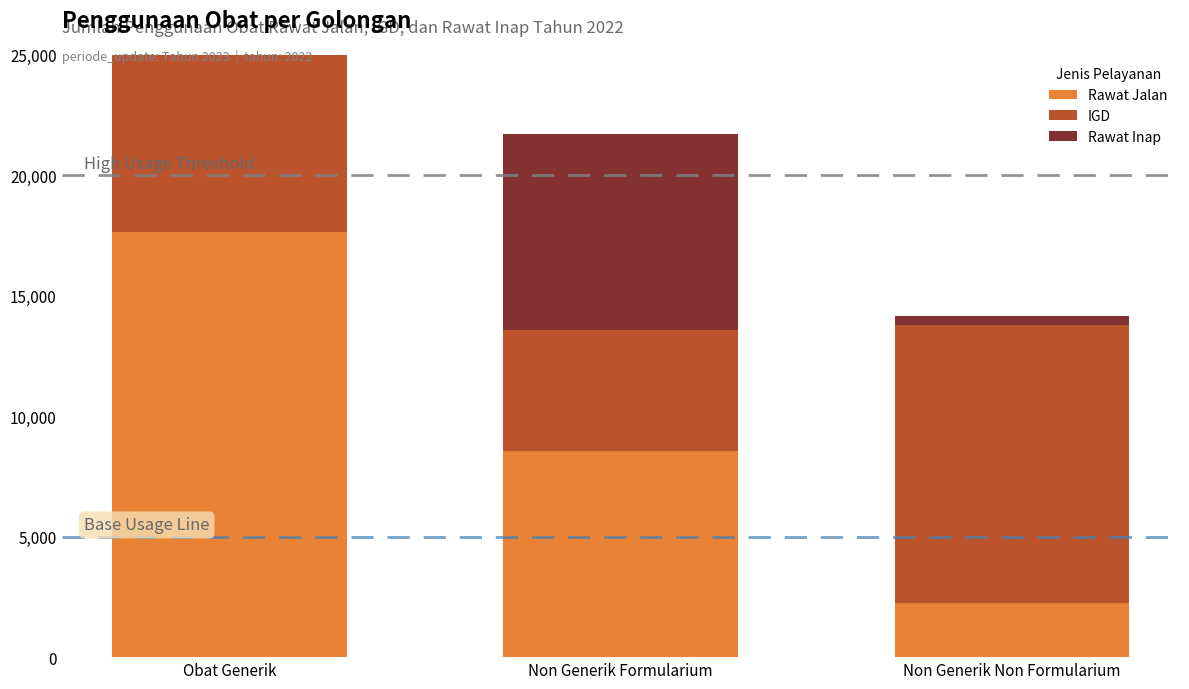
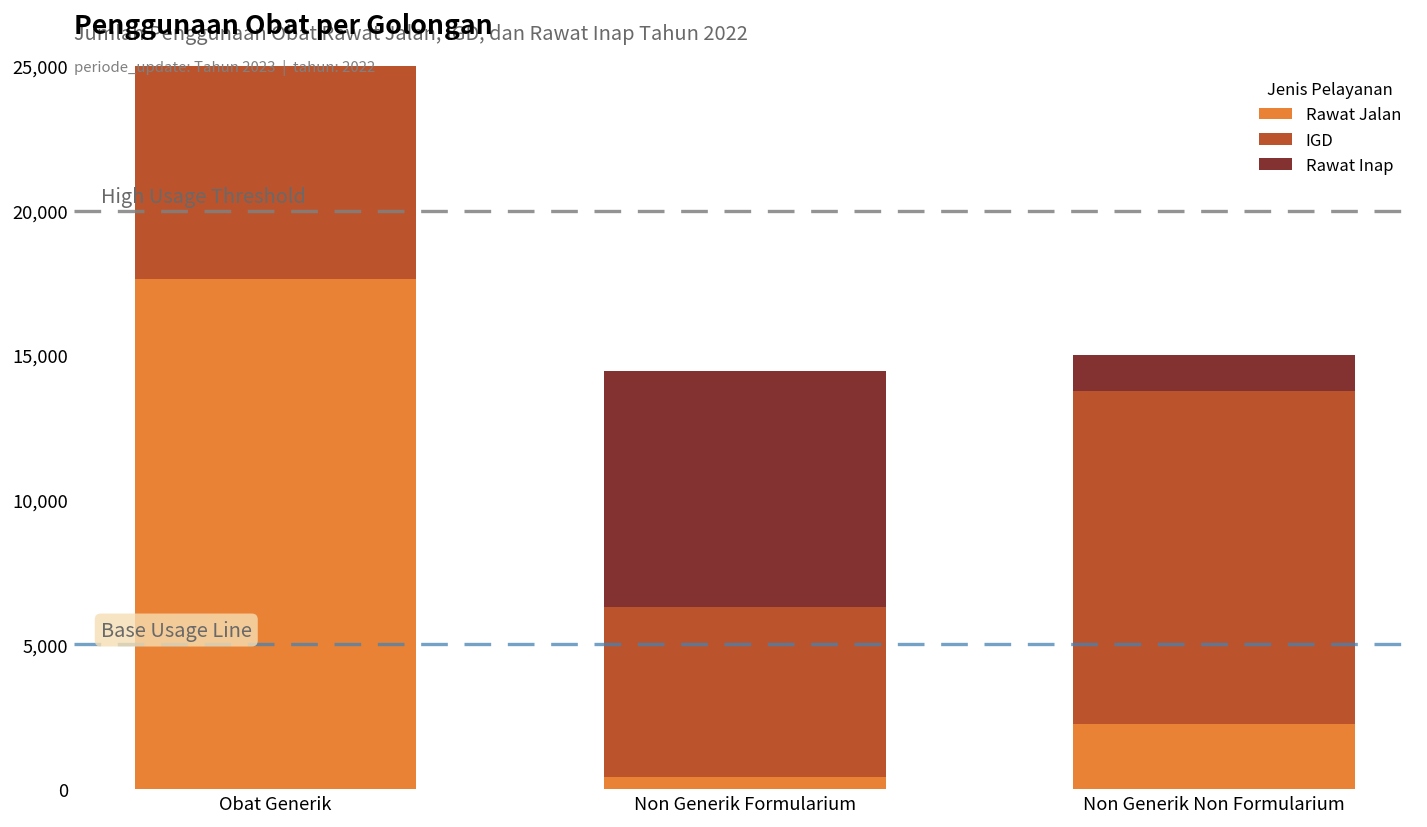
Rawat Jalan, Non Generik Formularium: 8,500 -> 400
IGD, Non Generik Formularium: 5,000 -> 5,900
Rawat Inap, Non Generik Non Formularium: 400 -> 1,200
